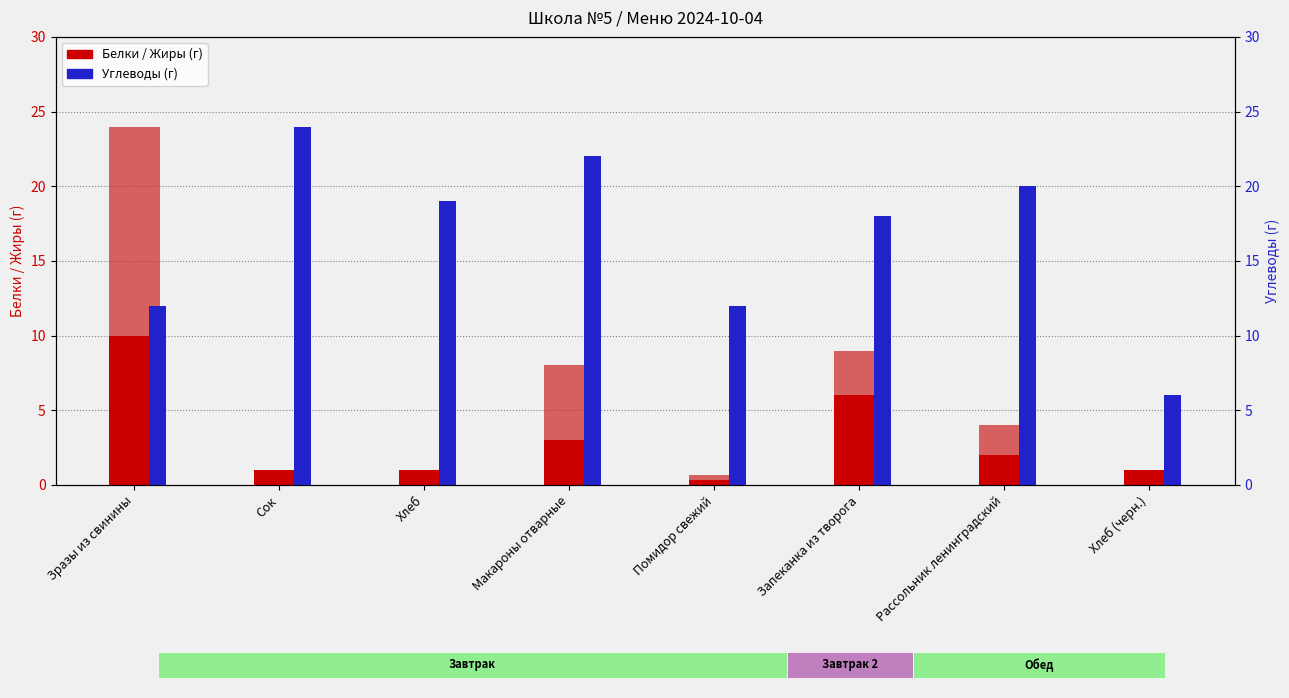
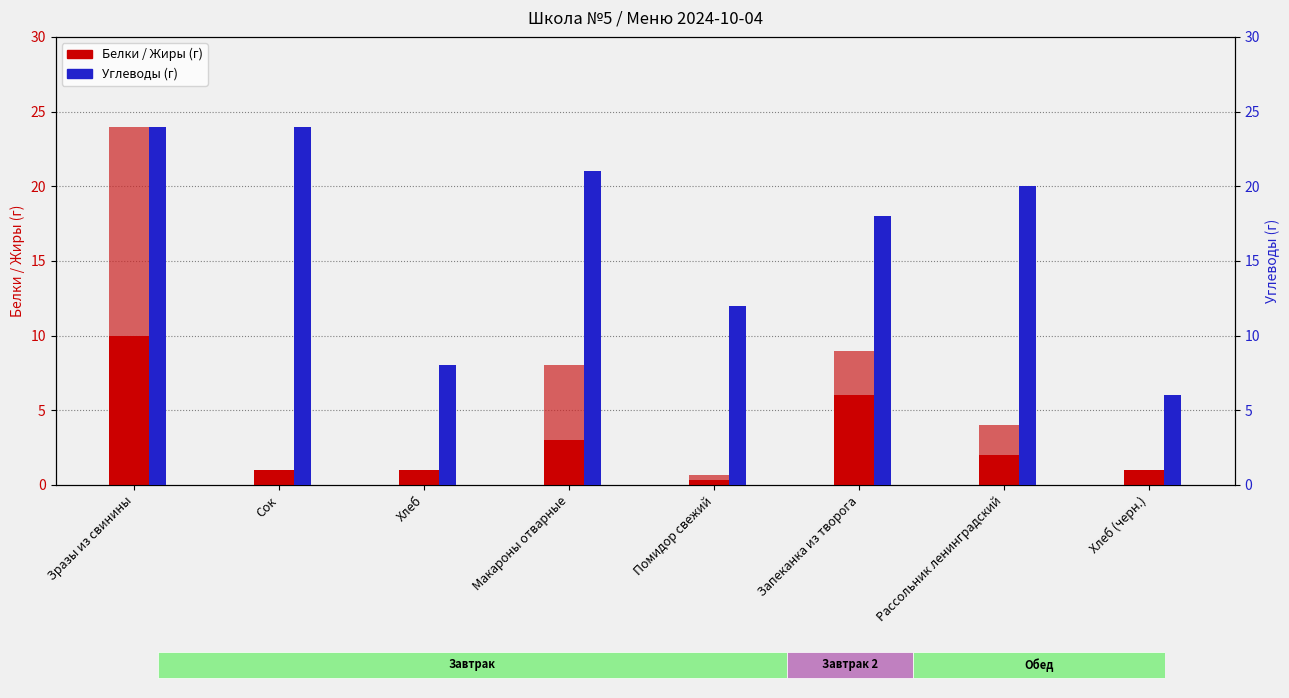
Углеводы (г), Зразы из свинины: 12 -> 24
Углеводы (г), Хлеб: 19 -> 8
Углеводы (г), Макароны отварные: 22 -> 21
